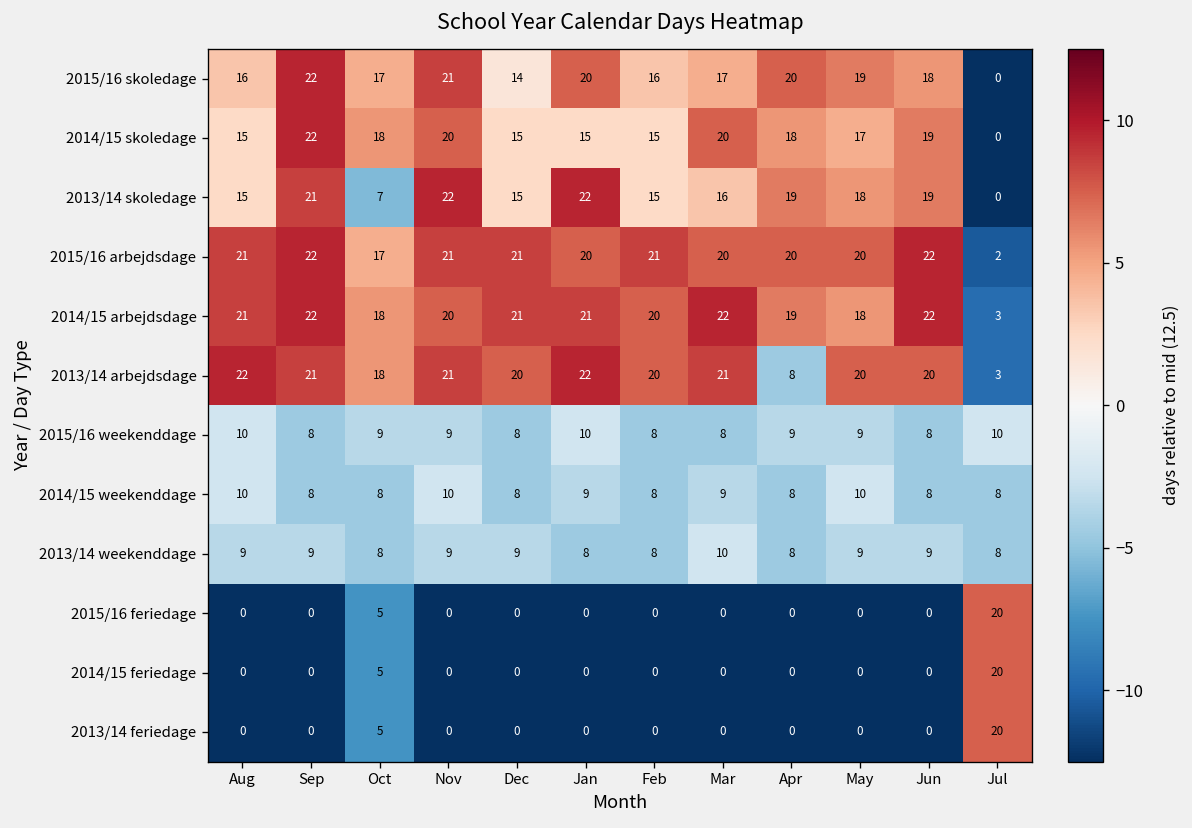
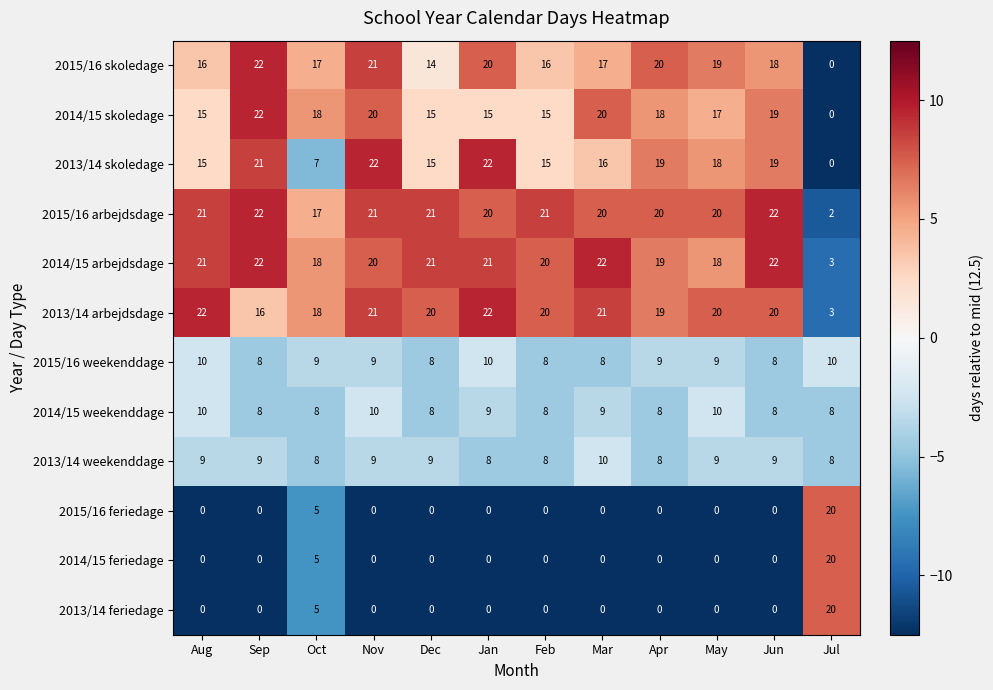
2013/14 arbejdsdage, Sep: 21 -> 16
2013/14 arbejdsdage, Apr: 8 -> 19
